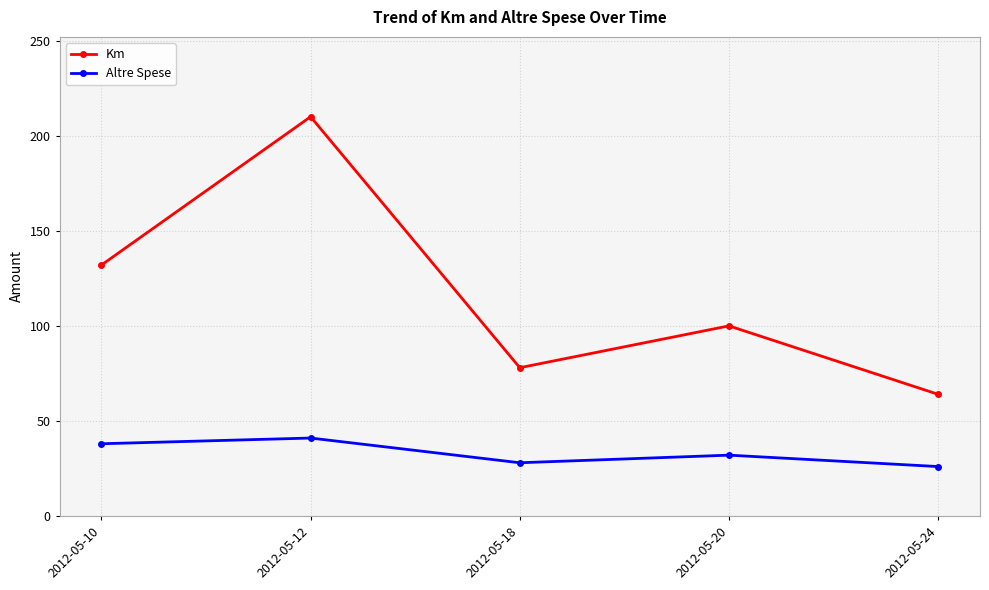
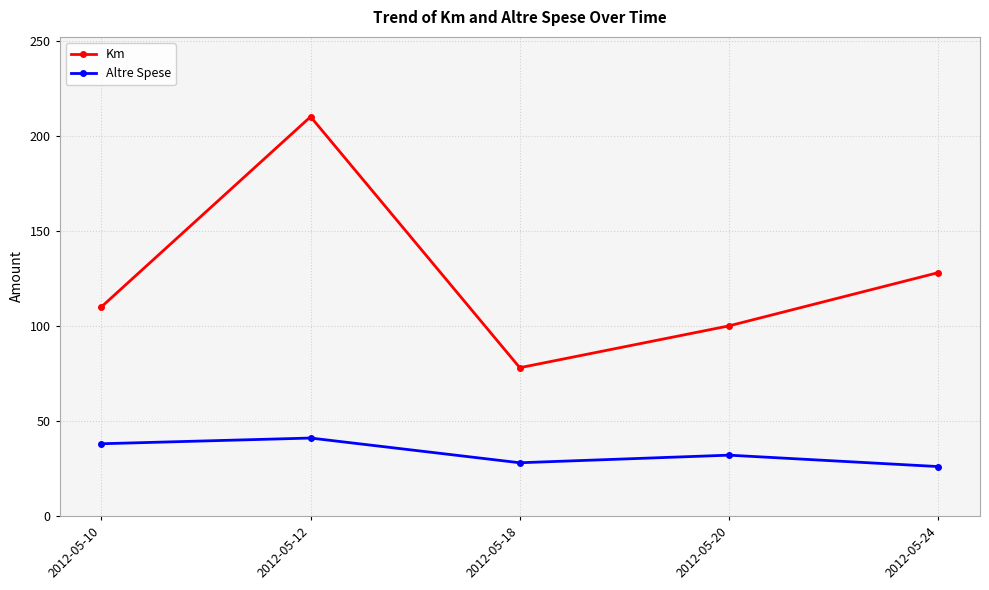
Km, 2012-05-10: 132 -> 110
Km, 2012-05-24: 64 -> 128
